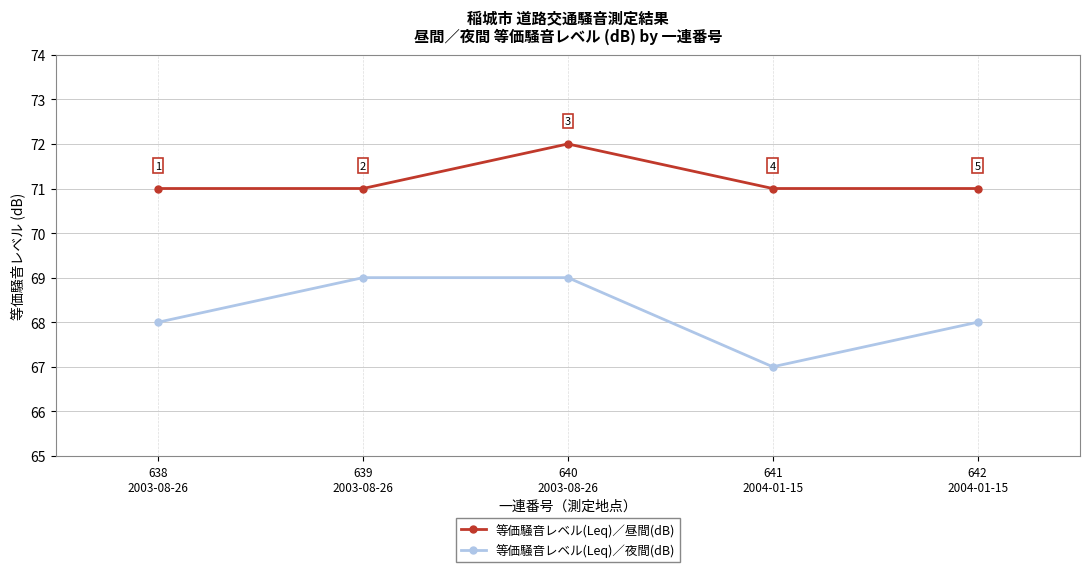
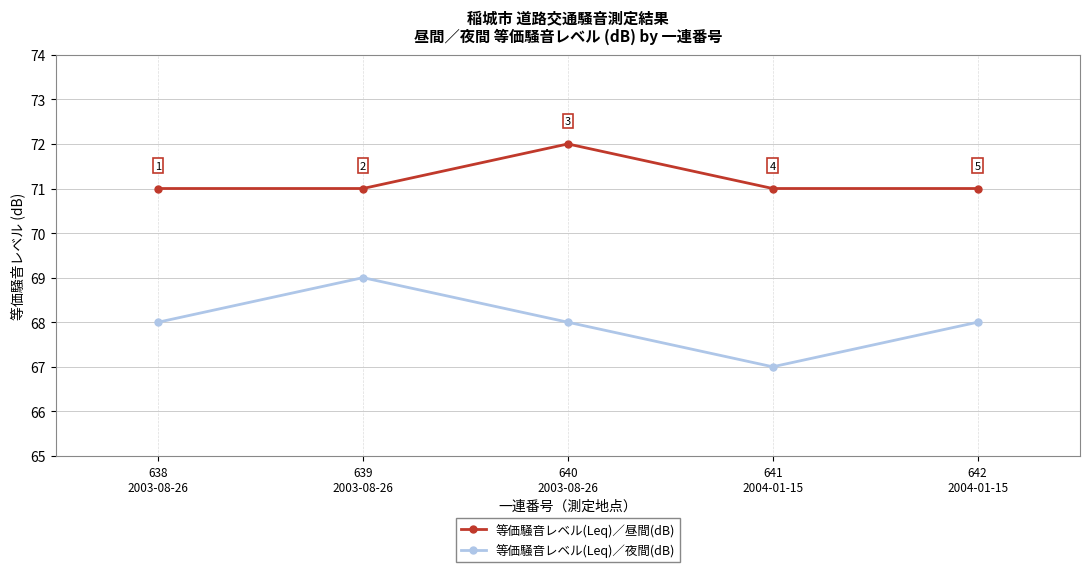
等価騒音レベル(Leq)／夜間(dB), 640 2003-08-26: 69 -> 68
